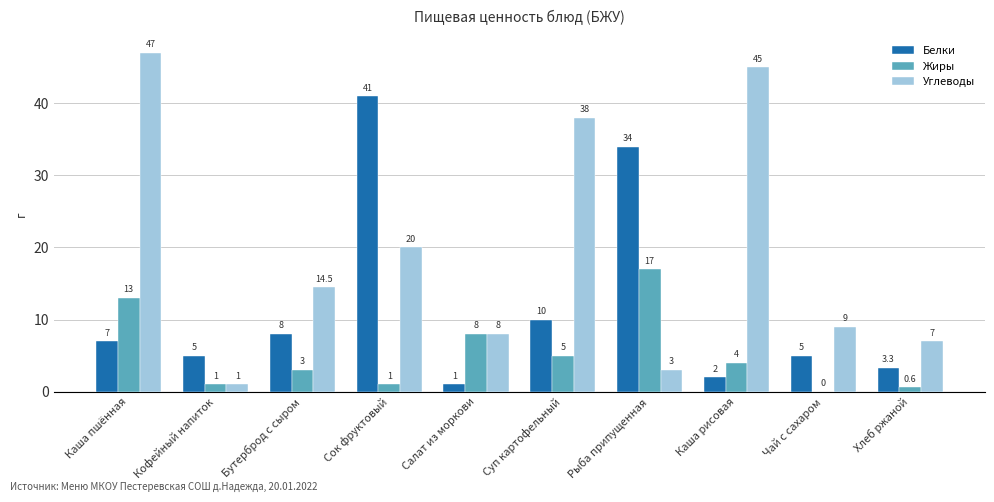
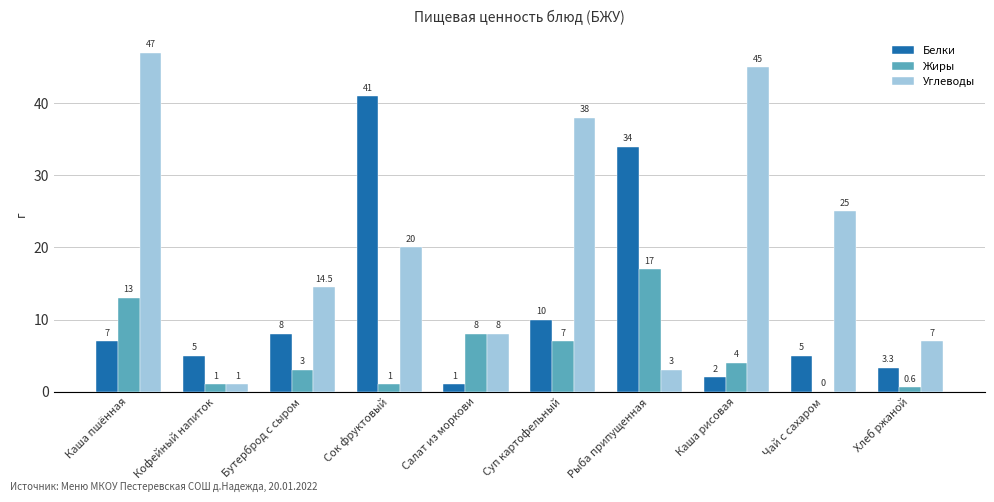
Жиры, Суп картофельный: 5 -> 7
Углеводы, Чай с сахаром: 9 -> 25
